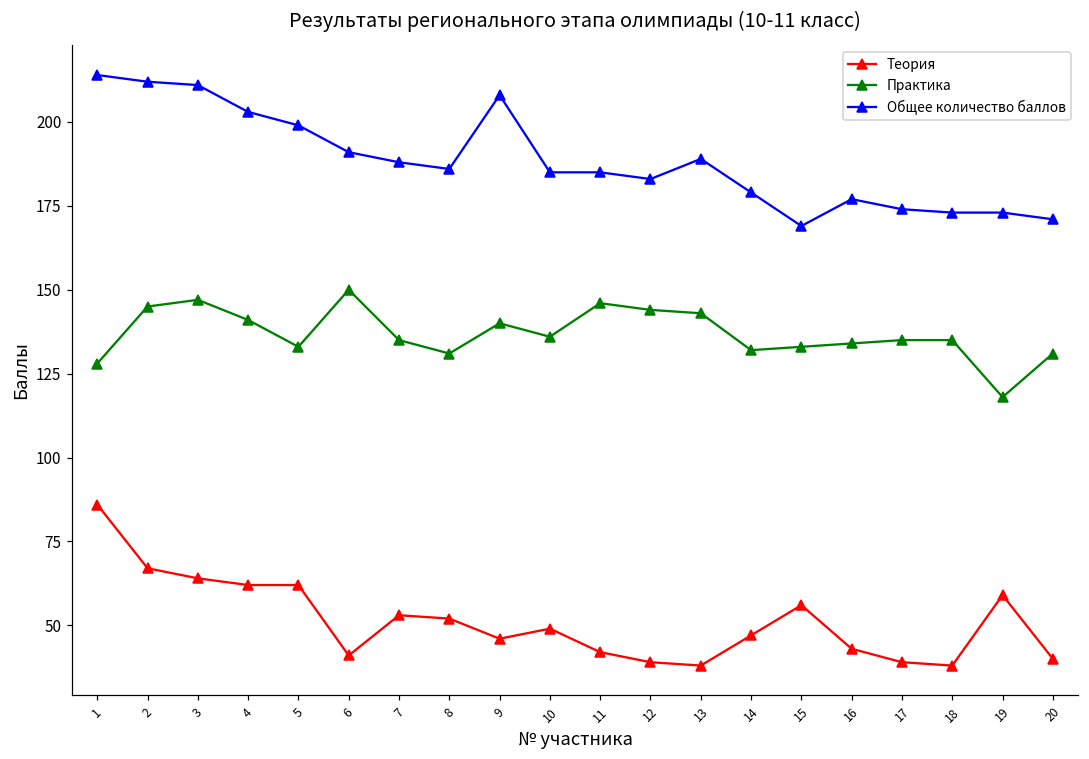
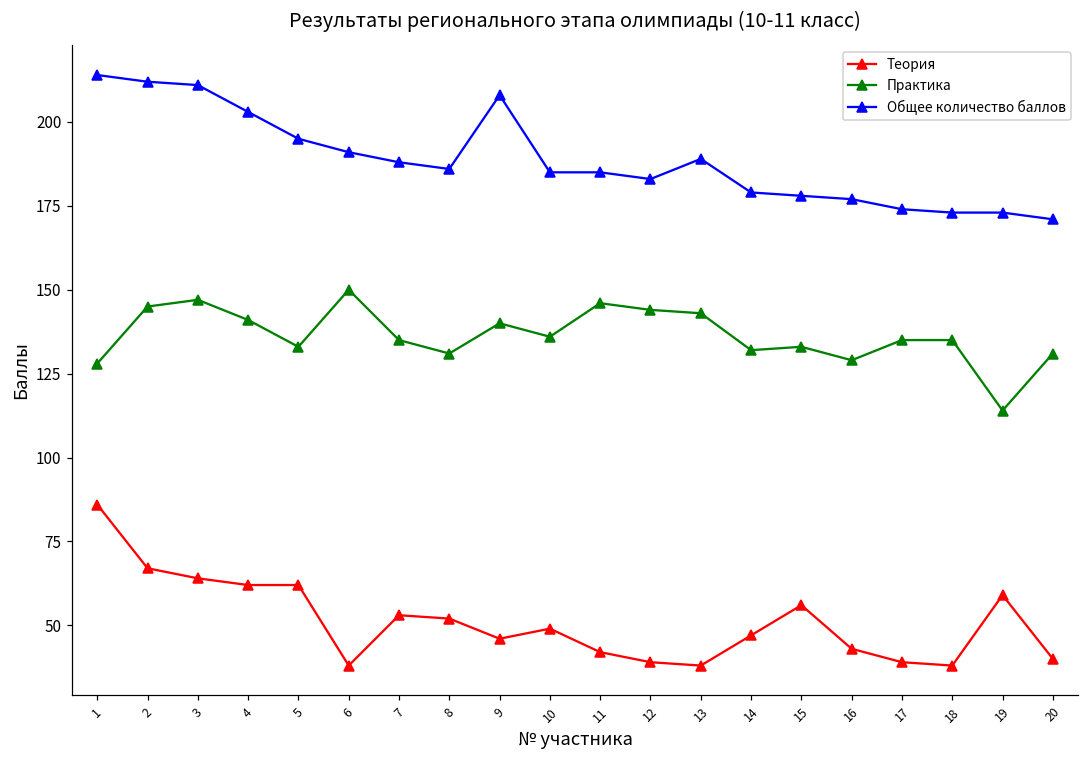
Общее количество баллов, 5: 199 -> 195
Теория, 6: 41 -> 38
Общее количество баллов, 15: 169 -> 178
Практика, 16: 134 -> 129
Практика, 19: 118 -> 114
